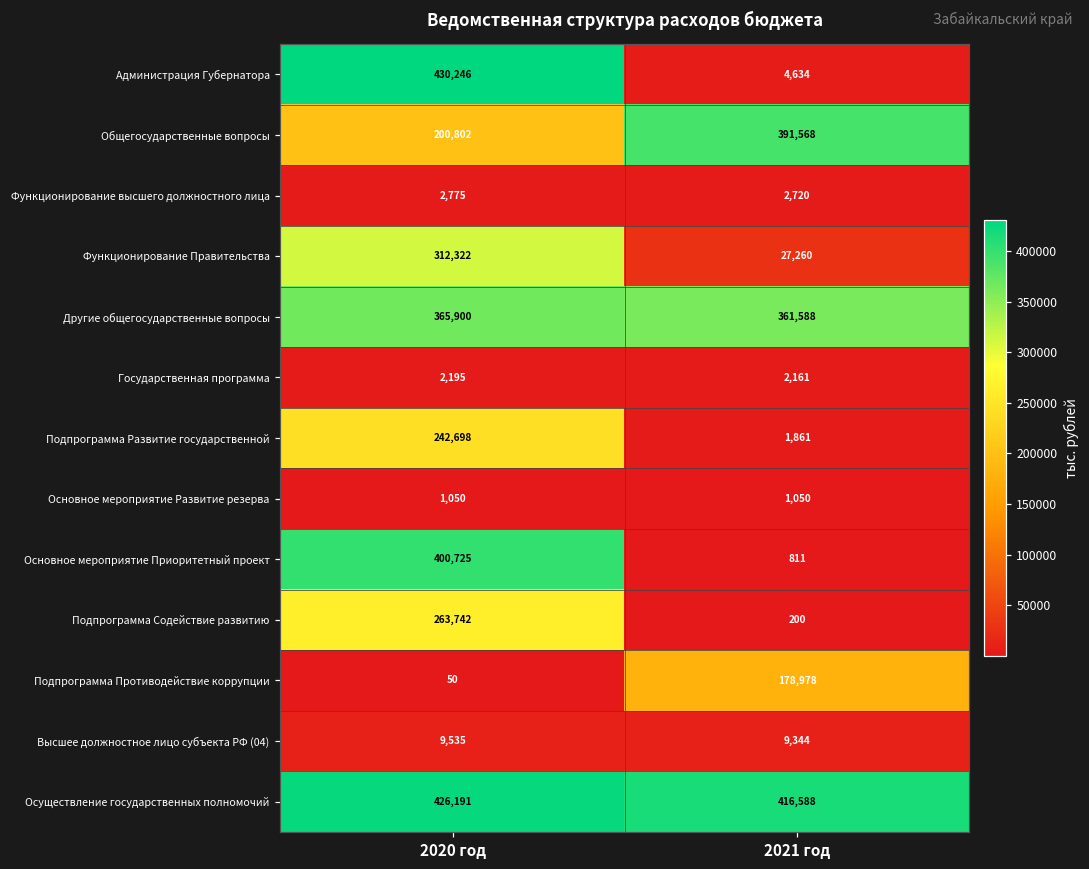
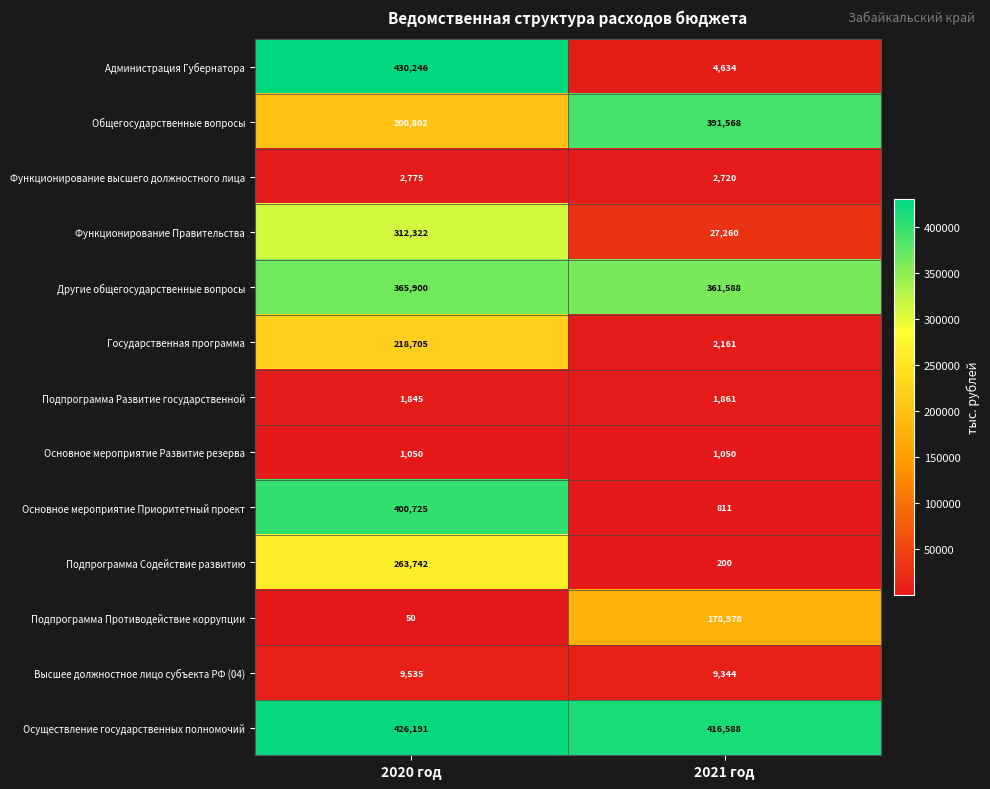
Государственная программа, 2020 год: 2,195 -> 218,705
Подпрограмма Развитие государственной, 2020 год: 242,698 -> 1,845
